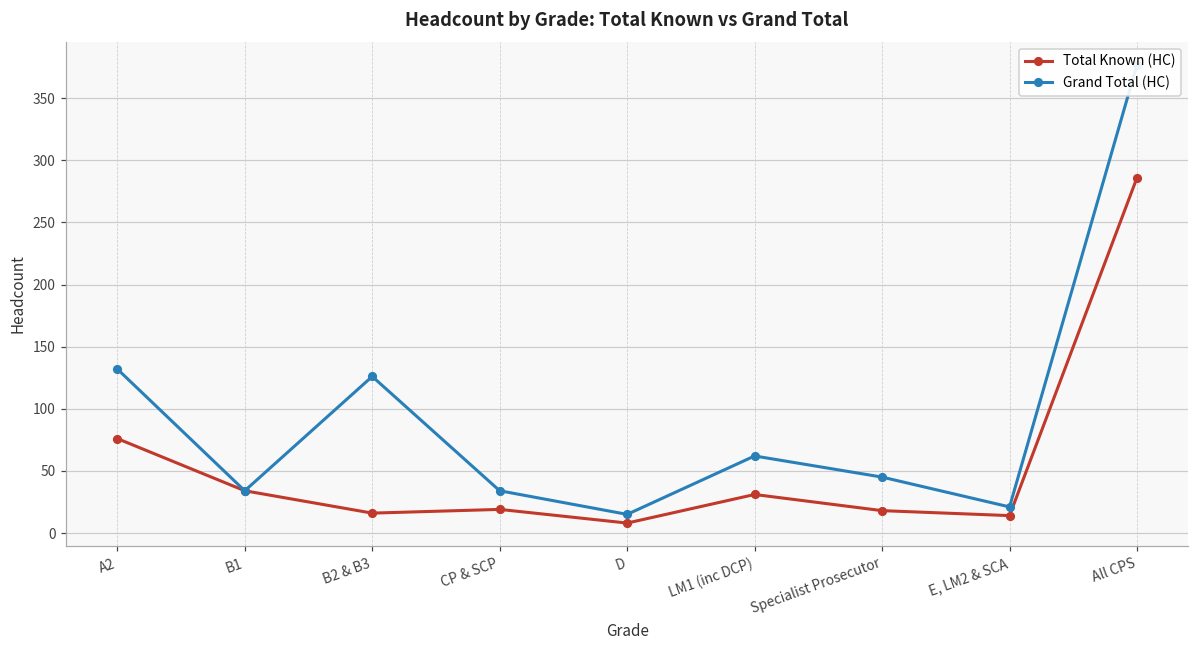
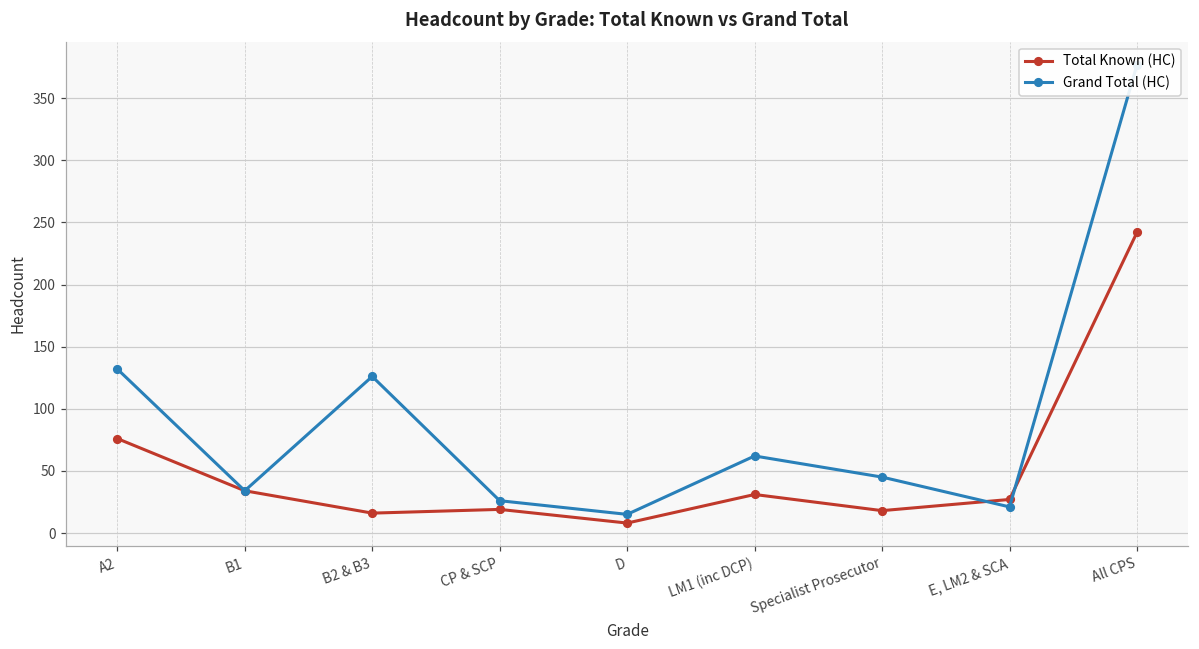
Grand Total (HC), CP & SCP: 34 -> 26
Total Known (HC), E, LM2 & SCA: 14 -> 27
Total Known (HC), All CPS: 286 -> 242
